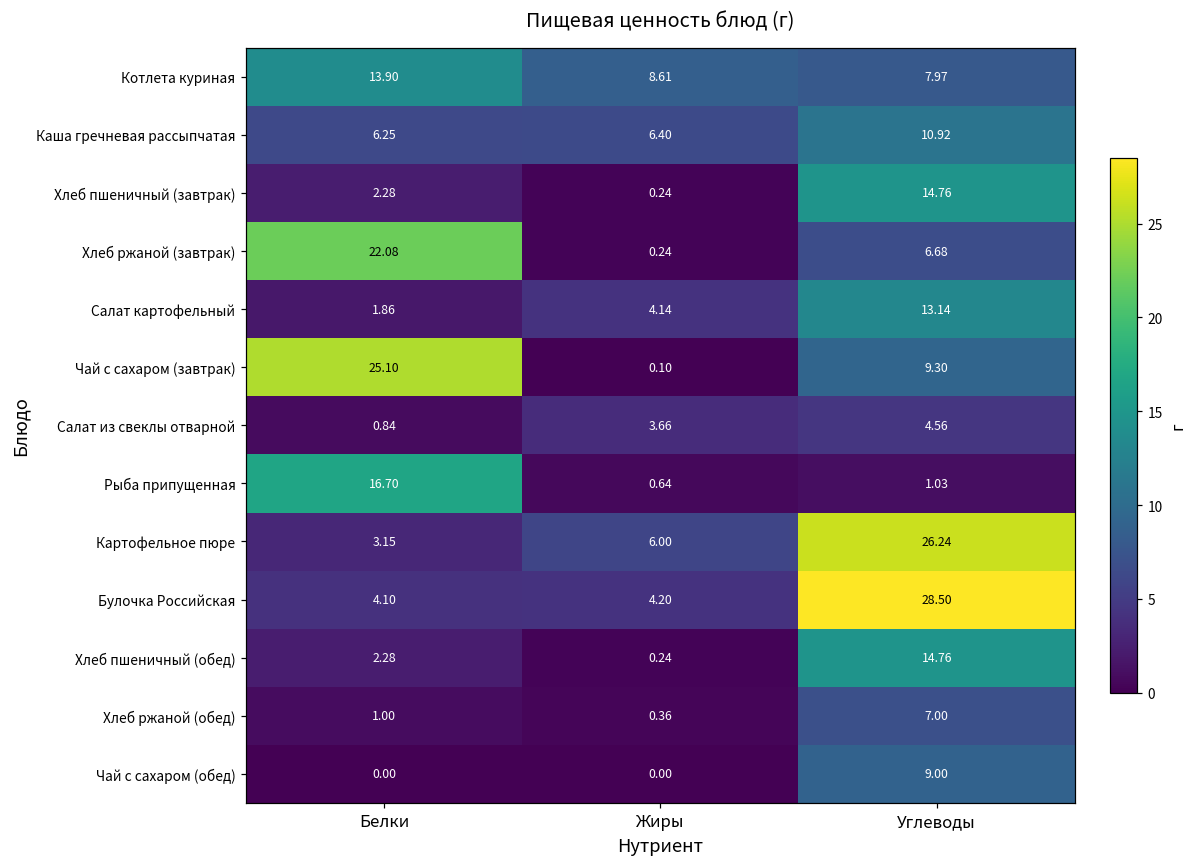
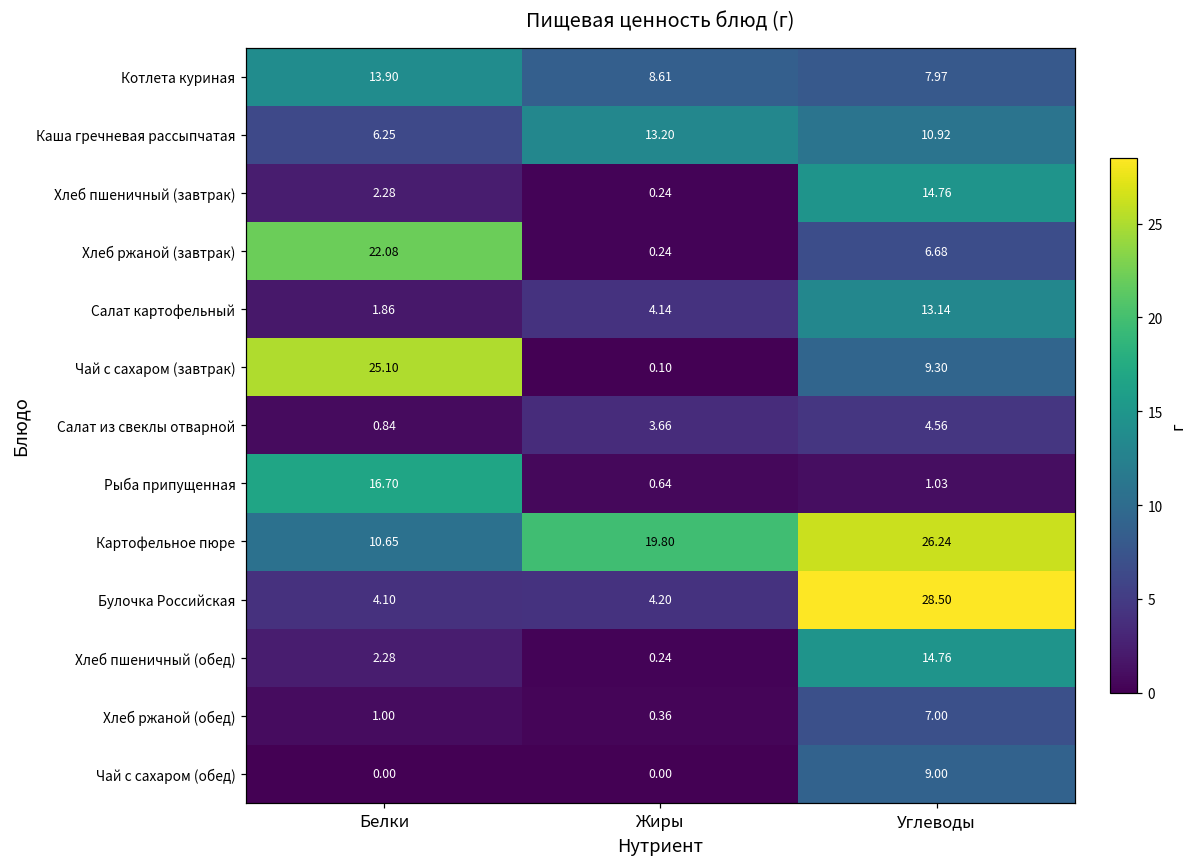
Каша гречневая рассыпчатая, Жиры: 6.40 -> 13.20
Картофельное пюре, Белки: 3.15 -> 10.65
Картофельное пюре, Жиры: 6.00 -> 19.80
